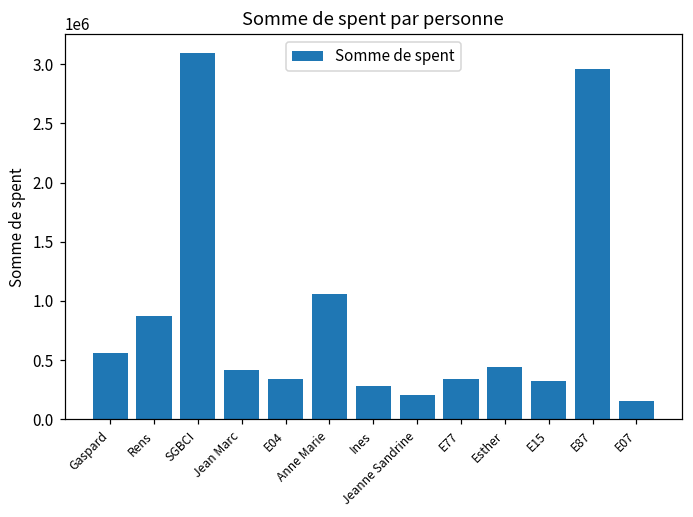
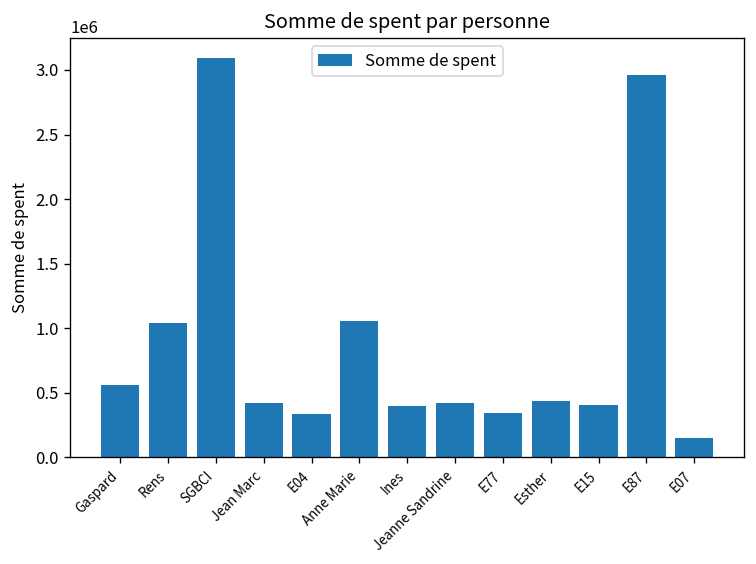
Rens: 870000 -> 1040000
Ines: 280000 -> 400000
Jeanne Sandrine: 210000 -> 420000
E15: 330000 -> 400000
